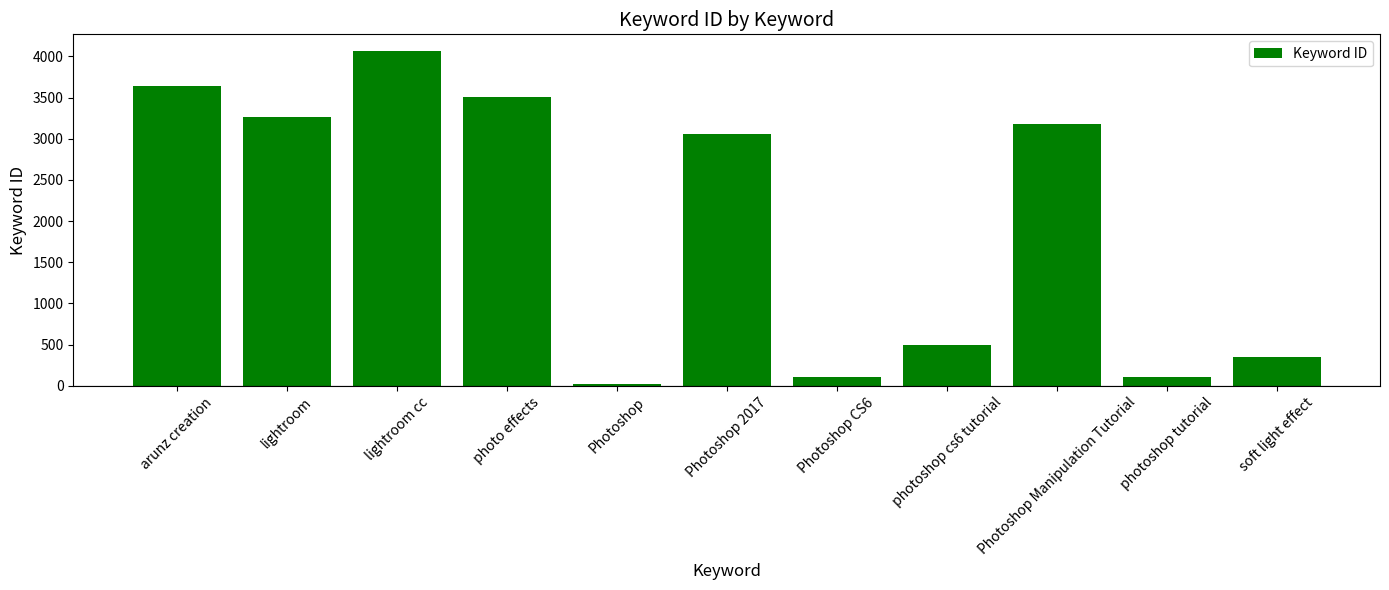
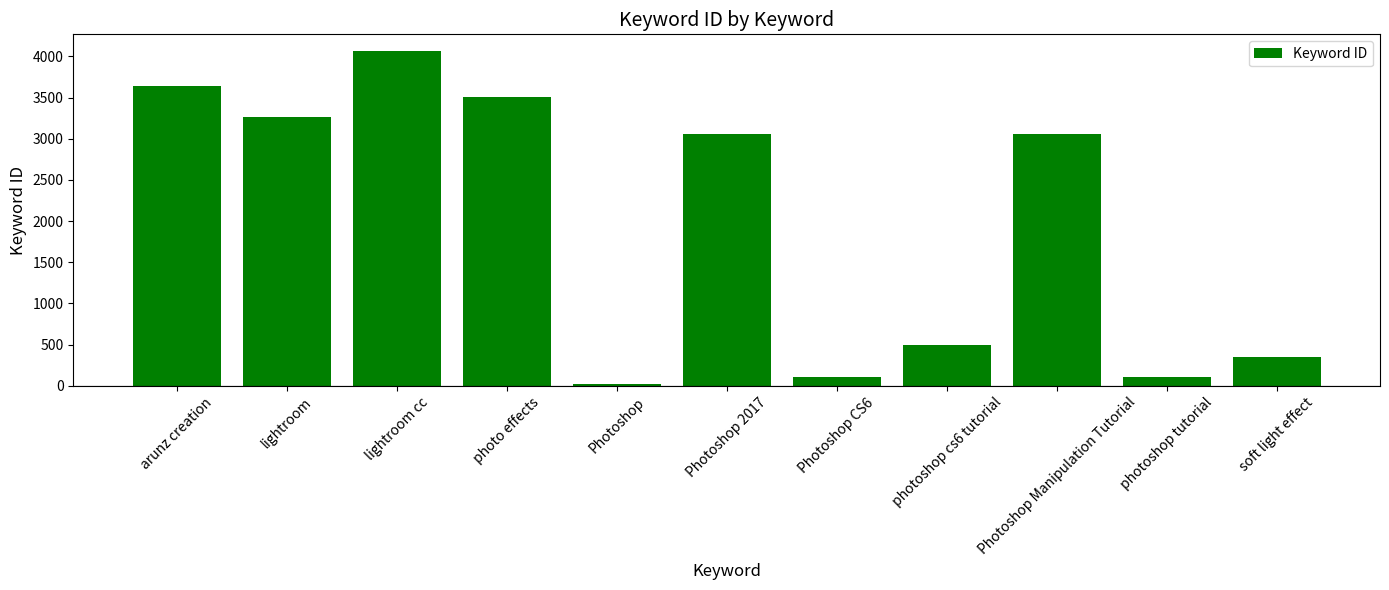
Photoshop Manipulation Tutorial: 3200 -> 3100
